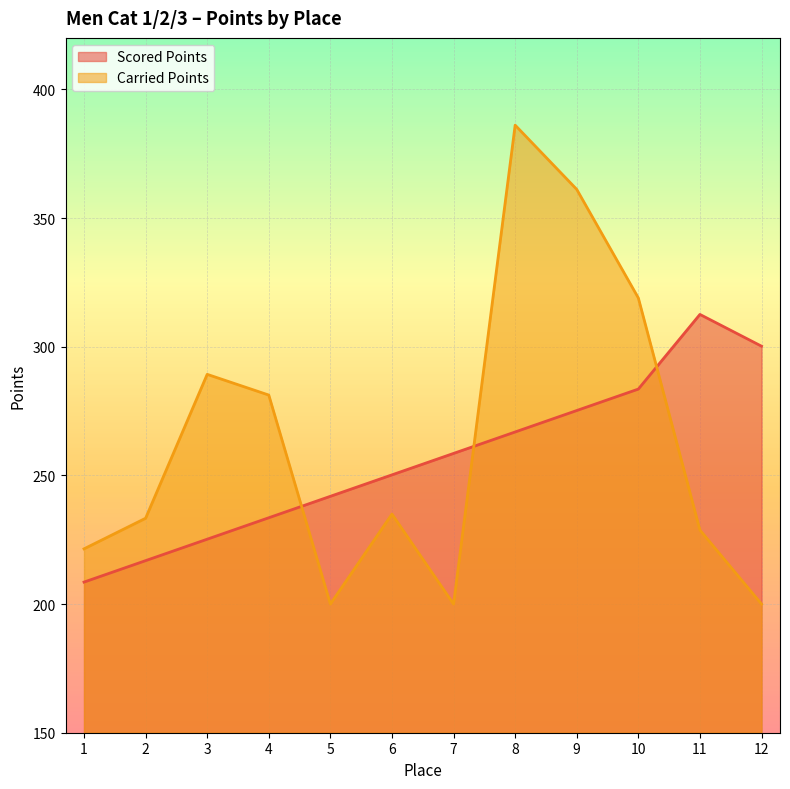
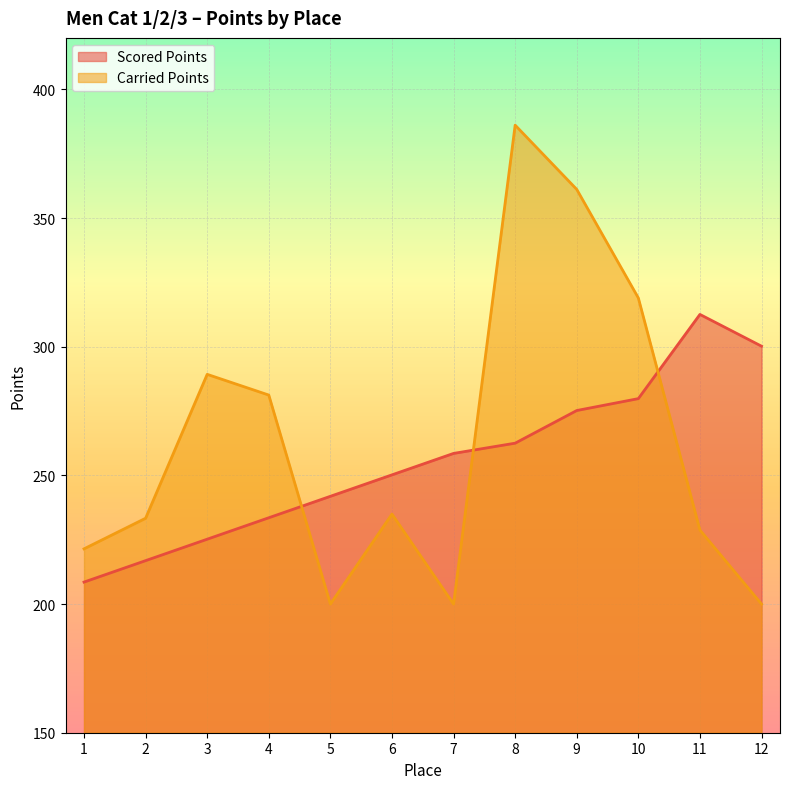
Scored Points, 8: 267 -> 263
Scored Points, 10: 284 -> 280
